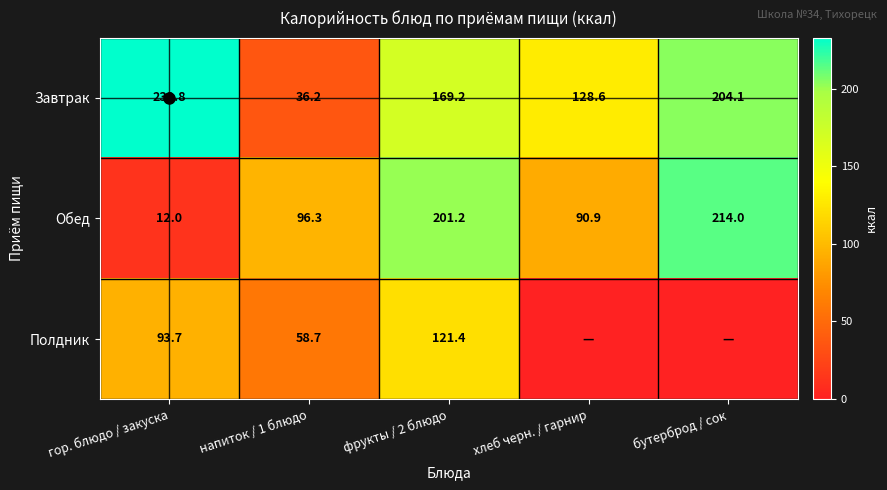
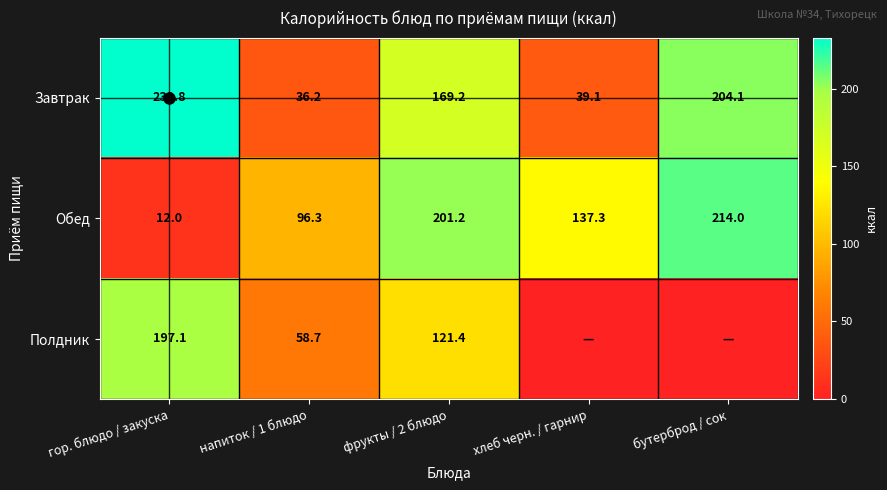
Завтрак, хлеб черн. / гарнир: 128.6 -> 39.1
Обед, хлеб черн. / гарнир: 90.9 -> 137.3
Полдник, гор. блюдо / закуска: 93.7 -> 197.1
